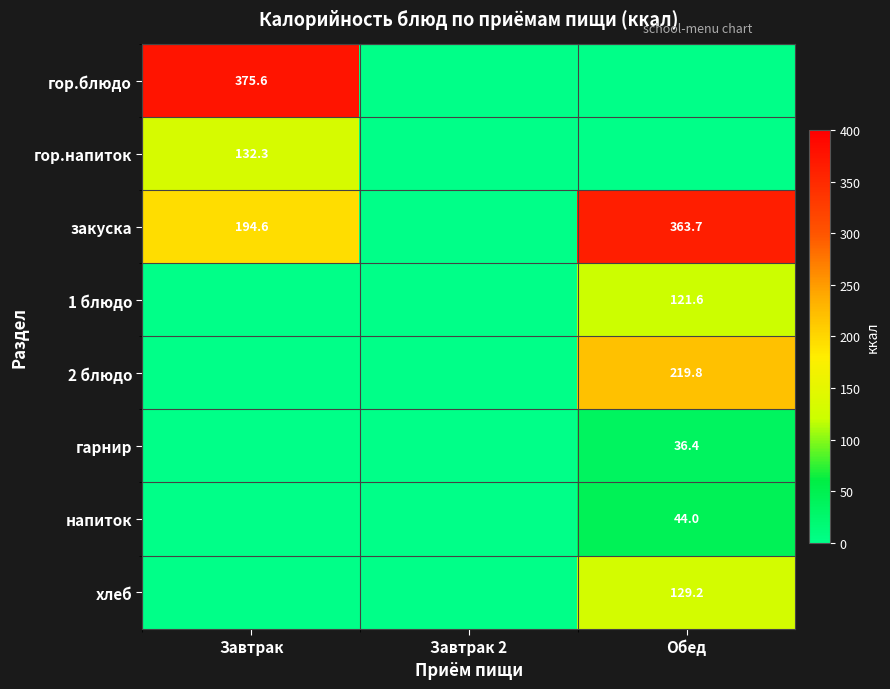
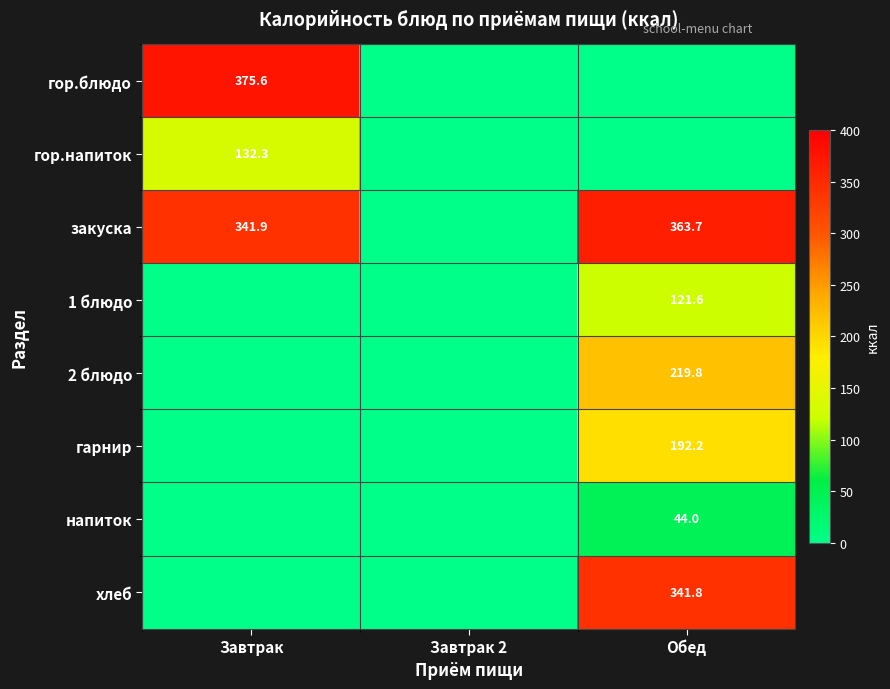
закуска, Завтрак: 194.6 -> 341.9
гарнир, Обед: 36.4 -> 192.2
хлеб, Обед: 129.2 -> 341.8
